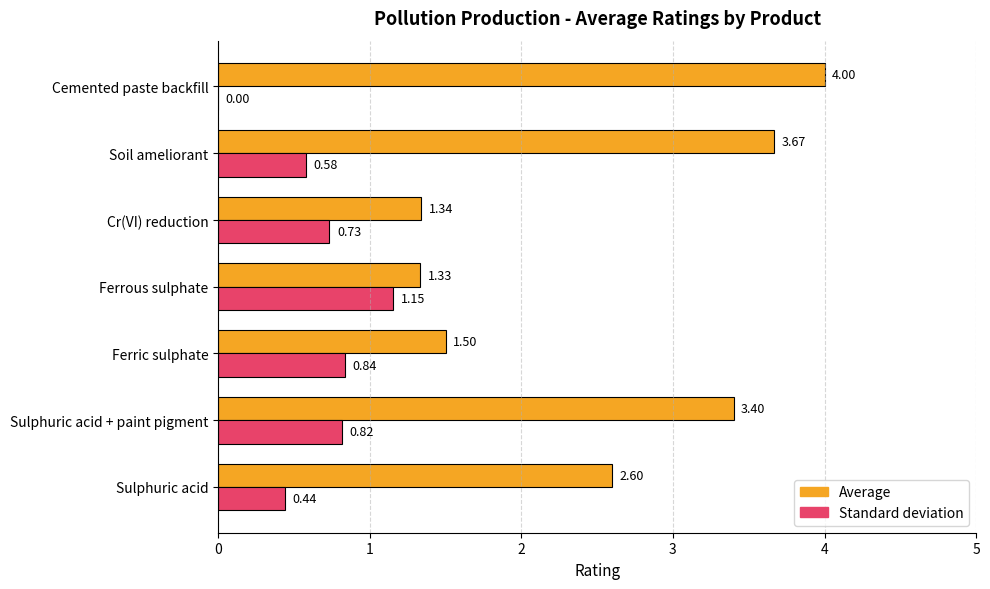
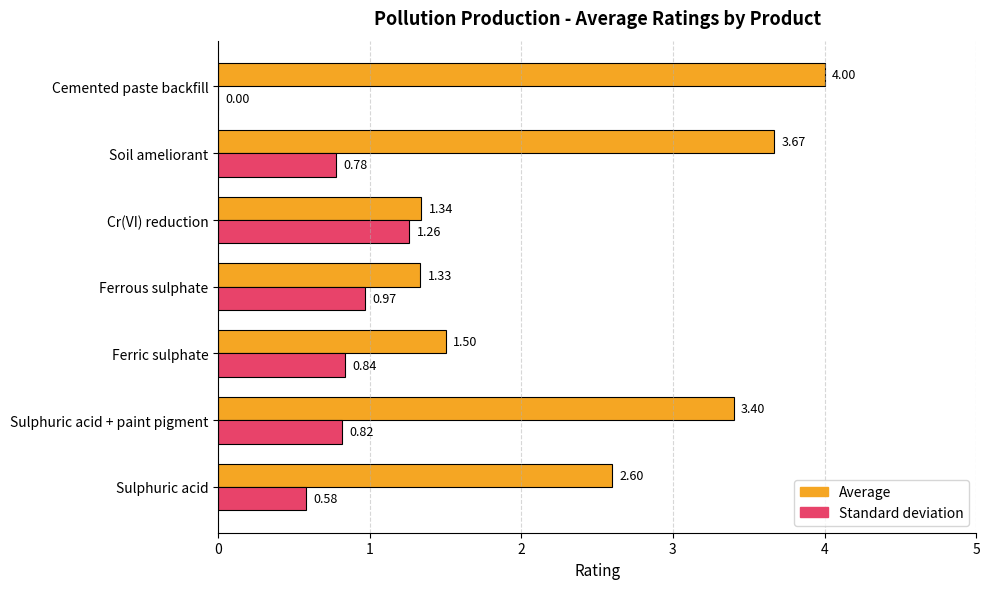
Standard deviation, Soil ameliorant: 0.58 -> 0.78
Standard deviation, Cr(VI) reduction: 0.73 -> 1.26
Standard deviation, Ferrous sulphate: 1.15 -> 0.97
Standard deviation, Sulphuric acid: 0.44 -> 0.58
